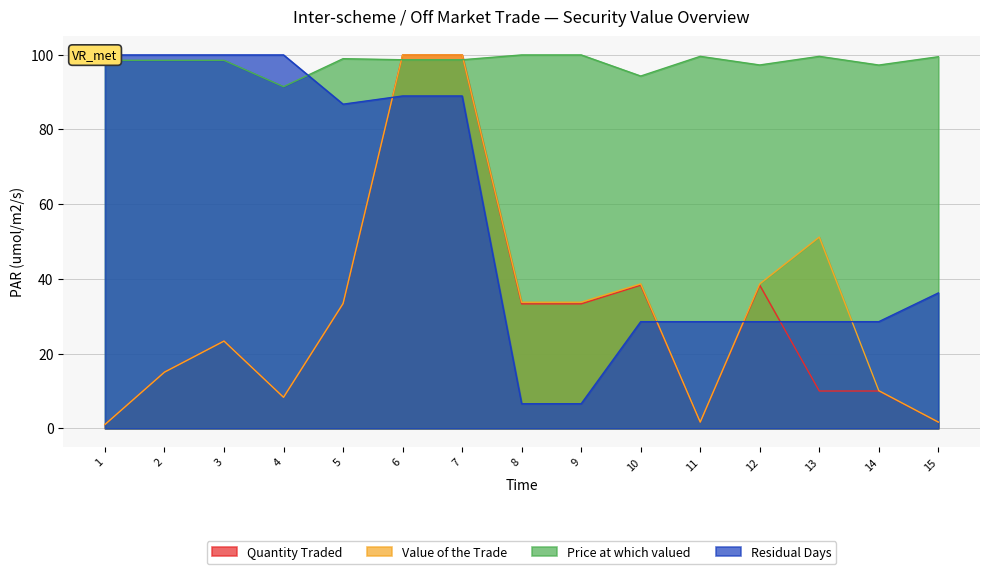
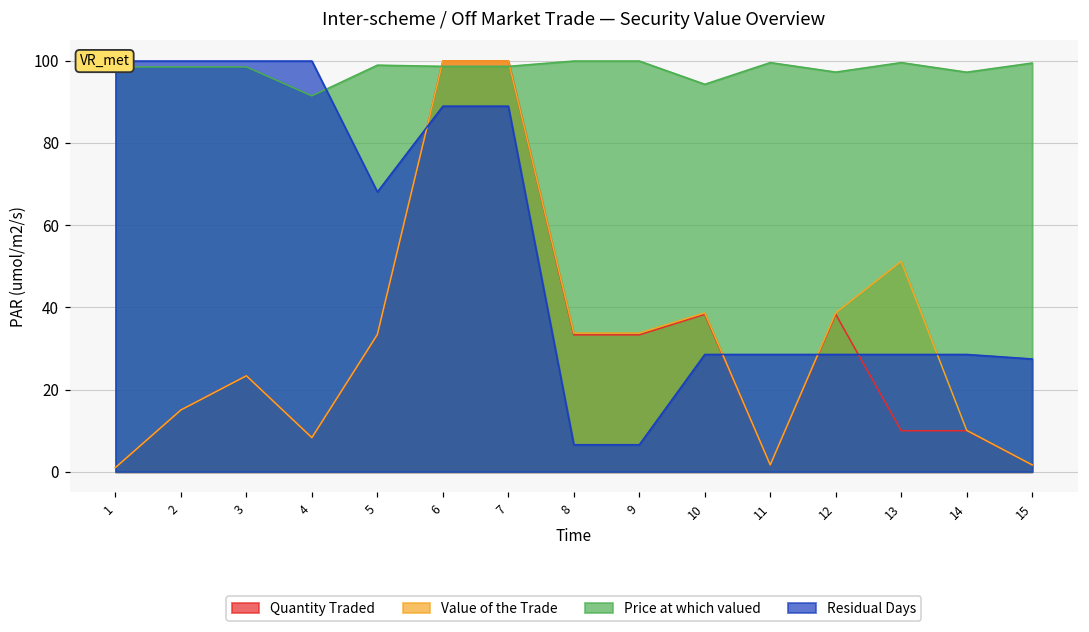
Residual Days, 5: 87 -> 68
Residual Days, 15: 36 -> 27
